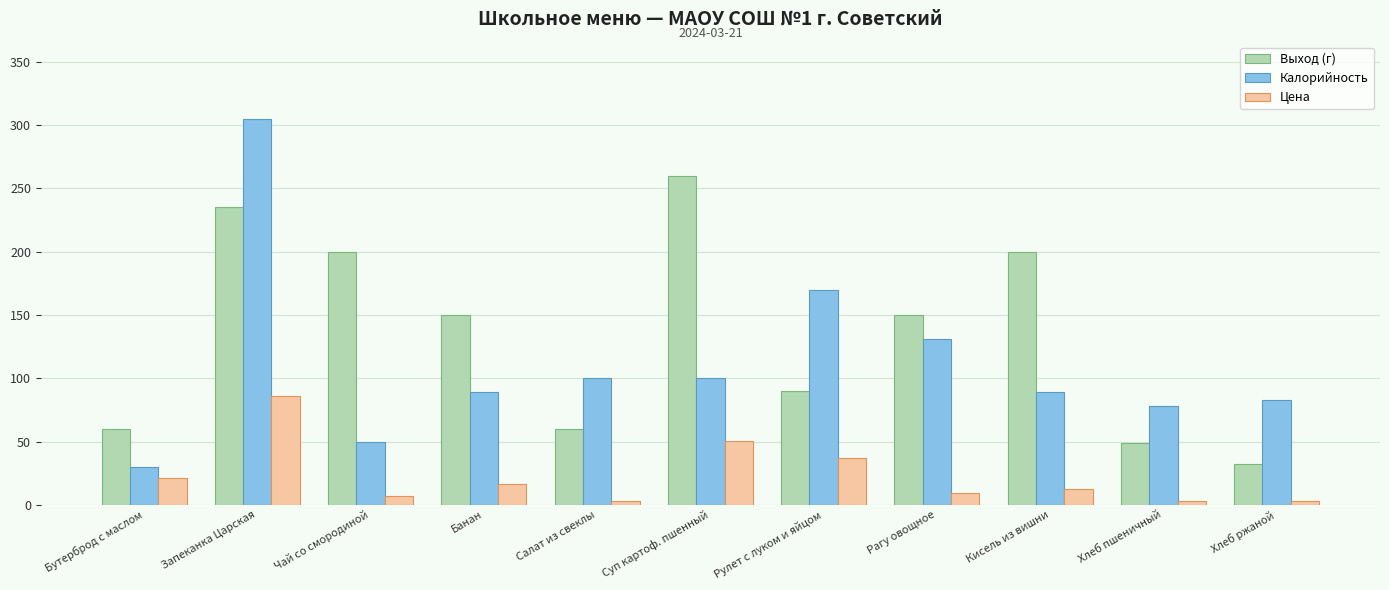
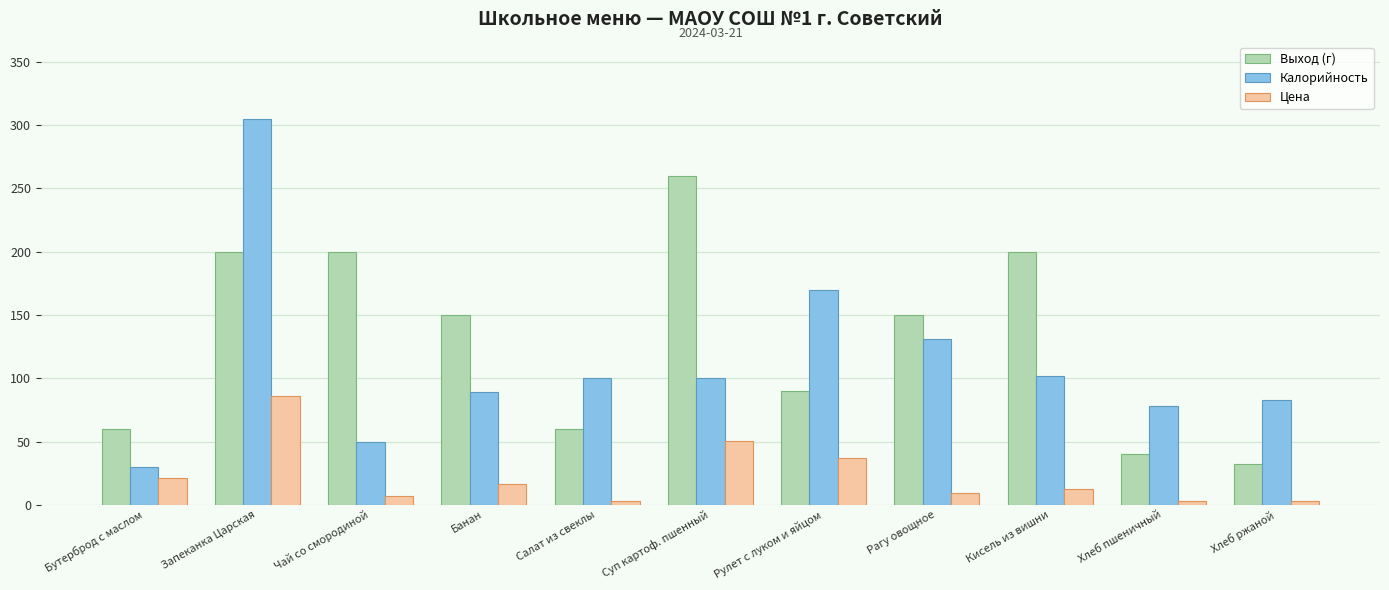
Выход (г), Запеканка Царская: 235 -> 200
Калорийность, Кисель из вишни: 89 -> 102
Выход (г), Хлеб пшеничный: 49 -> 40
